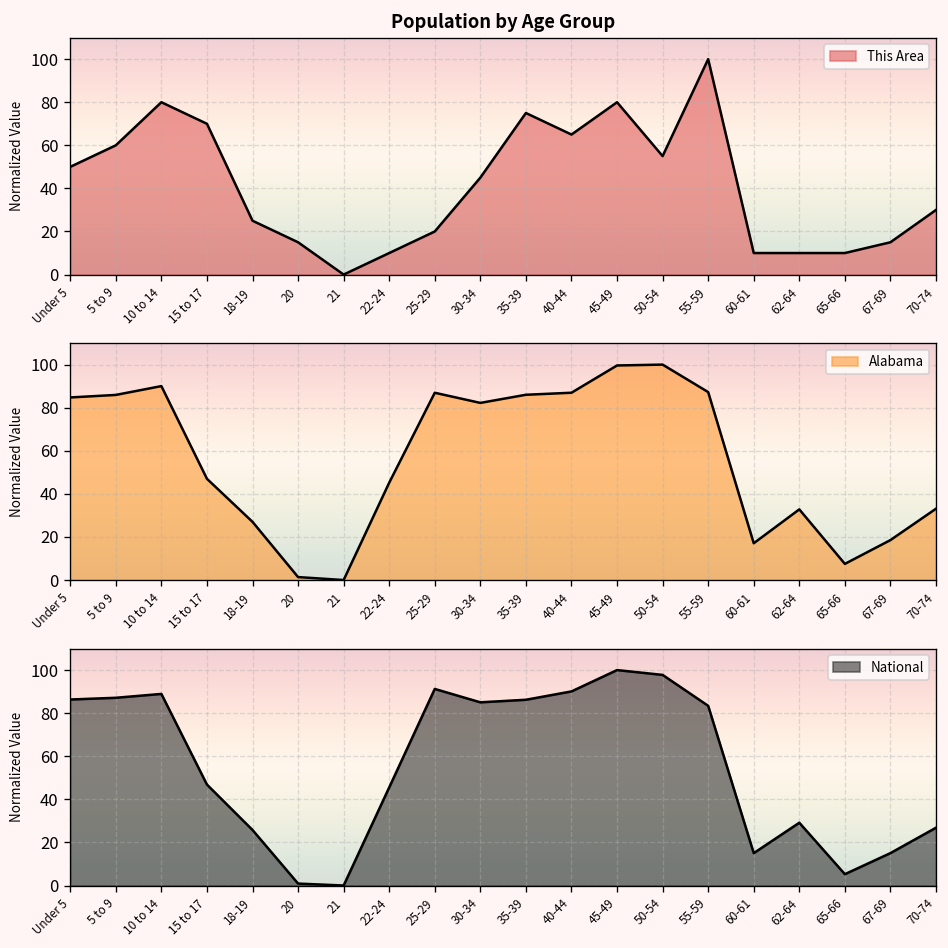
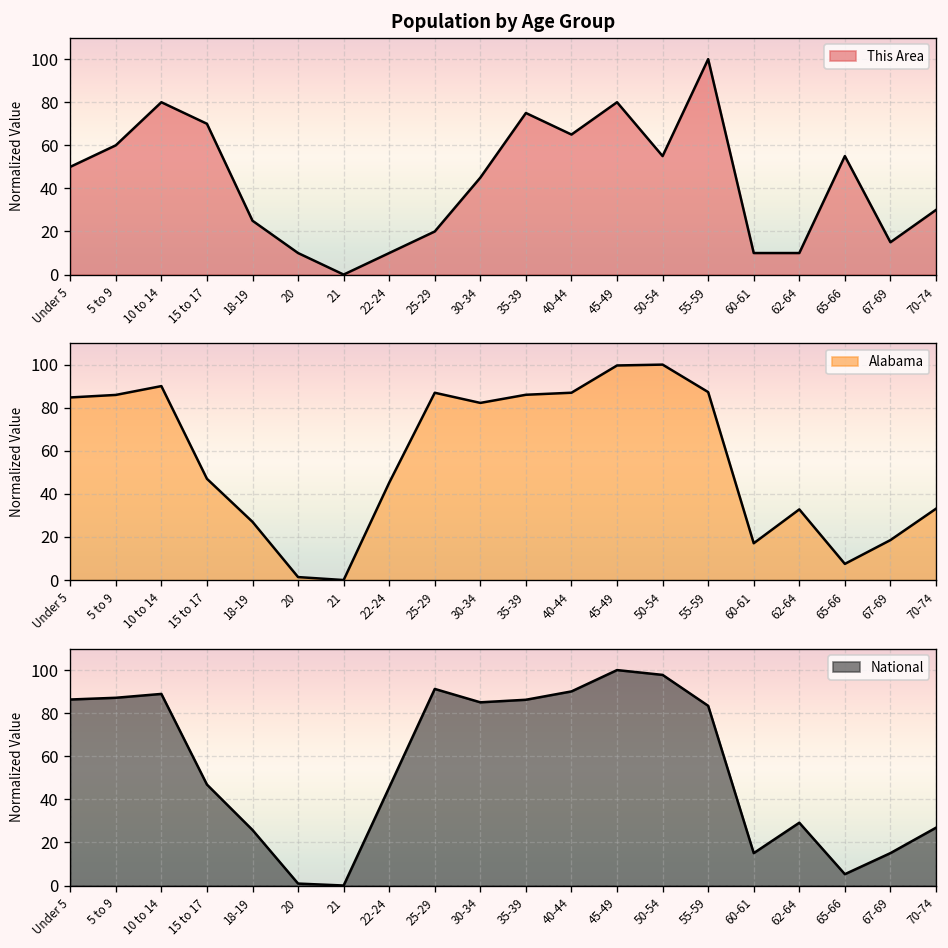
Population by Age Group, 20: 15 -> 10
Population by Age Group, 65-66: 10 -> 55
